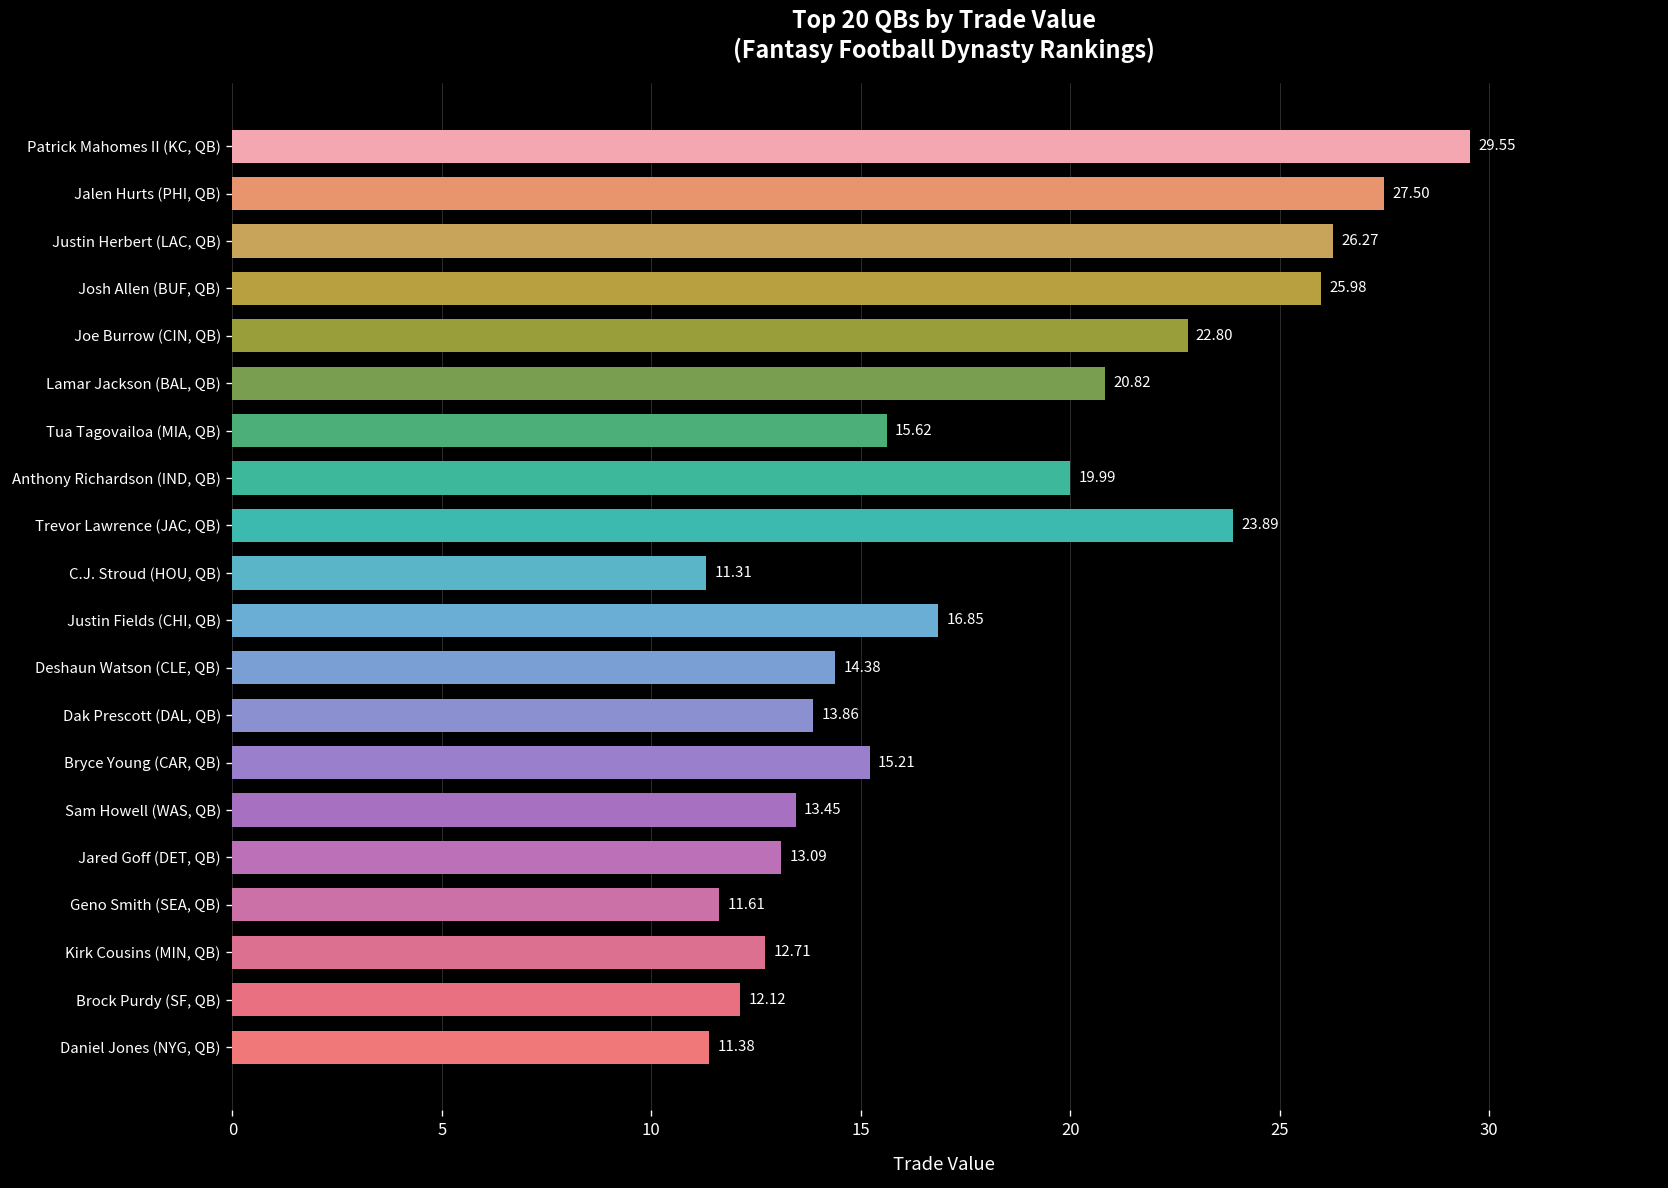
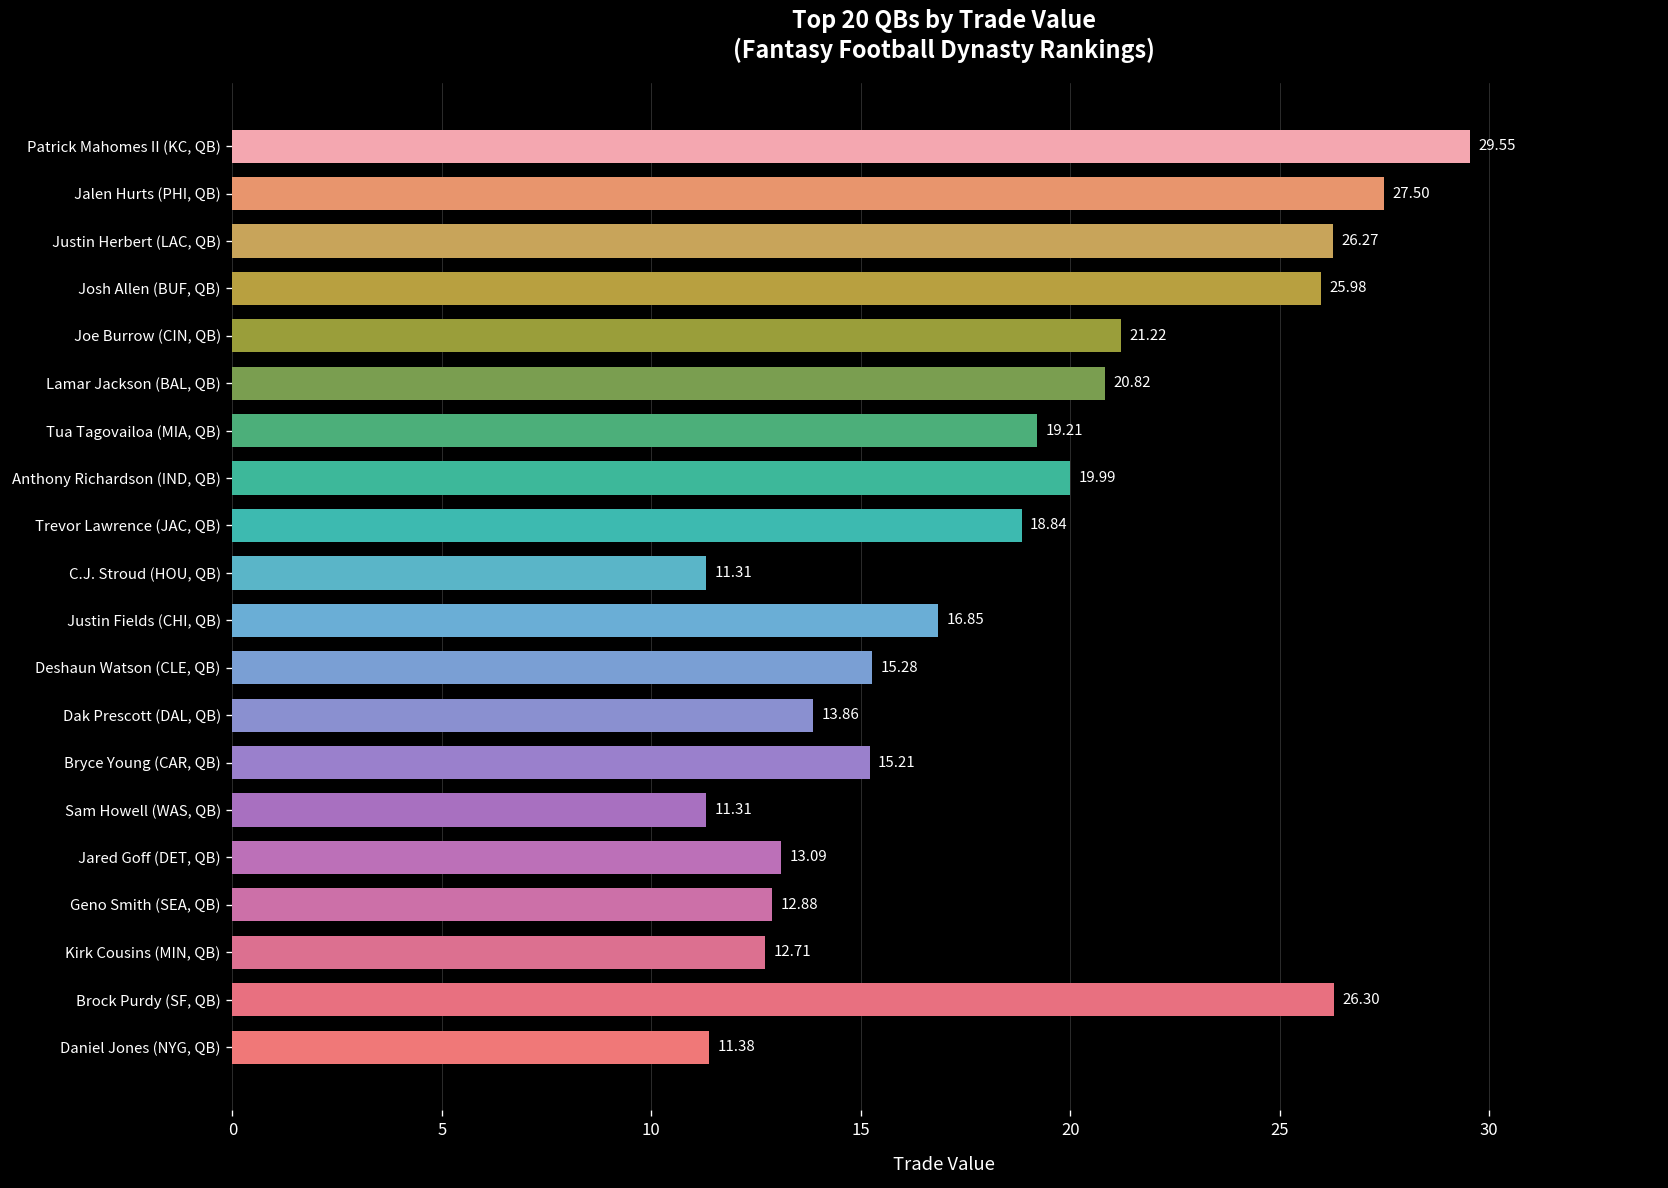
Joe Burrow (CIN, QB): 22.80 -> 21.22
Tua Tagovailoa (MIA, QB): 15.62 -> 19.21
Trevor Lawrence (JAC, QB): 23.89 -> 18.84
Deshaun Watson (CLE, QB): 14.38 -> 15.28
Sam Howell (WAS, QB): 13.45 -> 11.31
Geno Smith (SEA, QB): 11.61 -> 12.88
Brock Purdy (SF, QB): 12.12 -> 26.30
